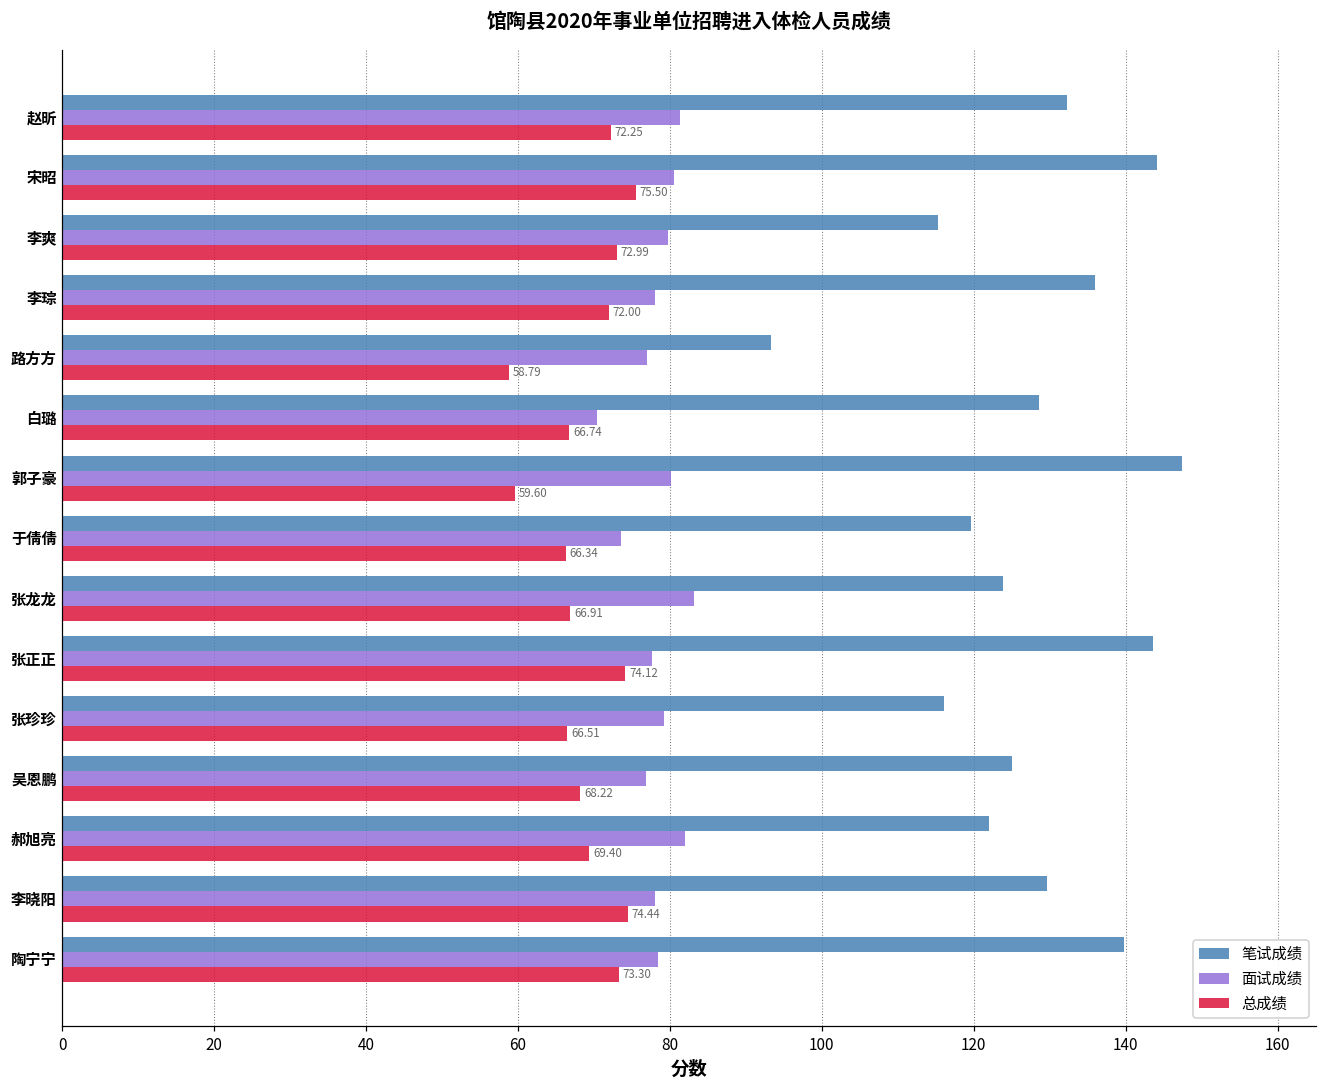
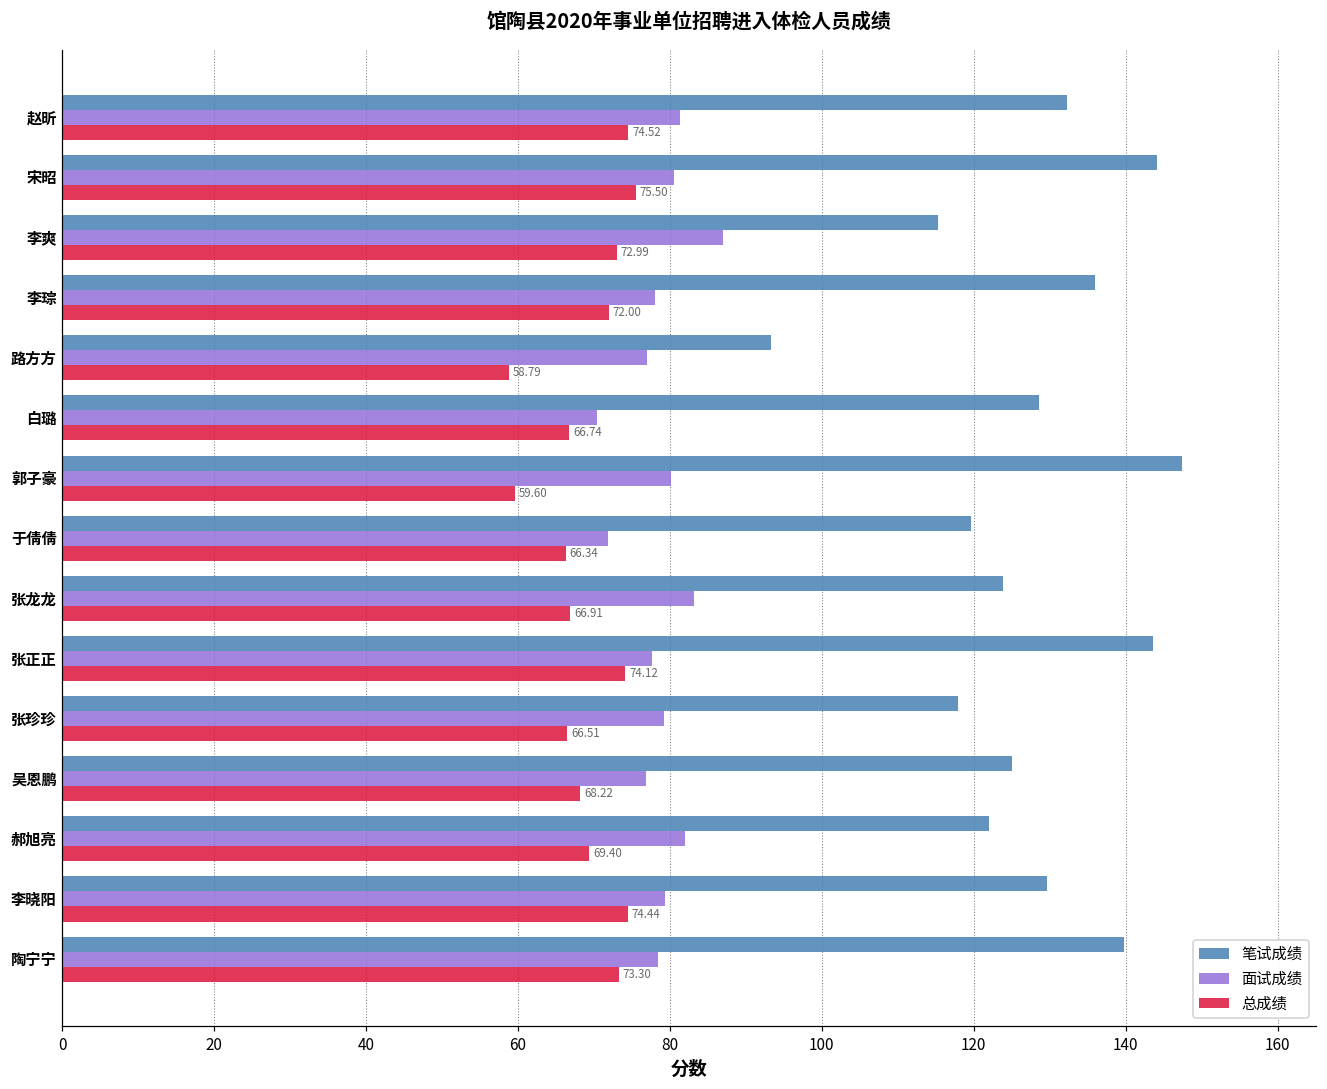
总成绩, 赵昕: 72.25 -> 74.52
面试成绩, 李爽: 80 -> 87
面试成绩, 于倩倩: 74 -> 72
笔试成绩, 张珍珍: 116 -> 118
面试成绩, 李晓阳: 78 -> 79
